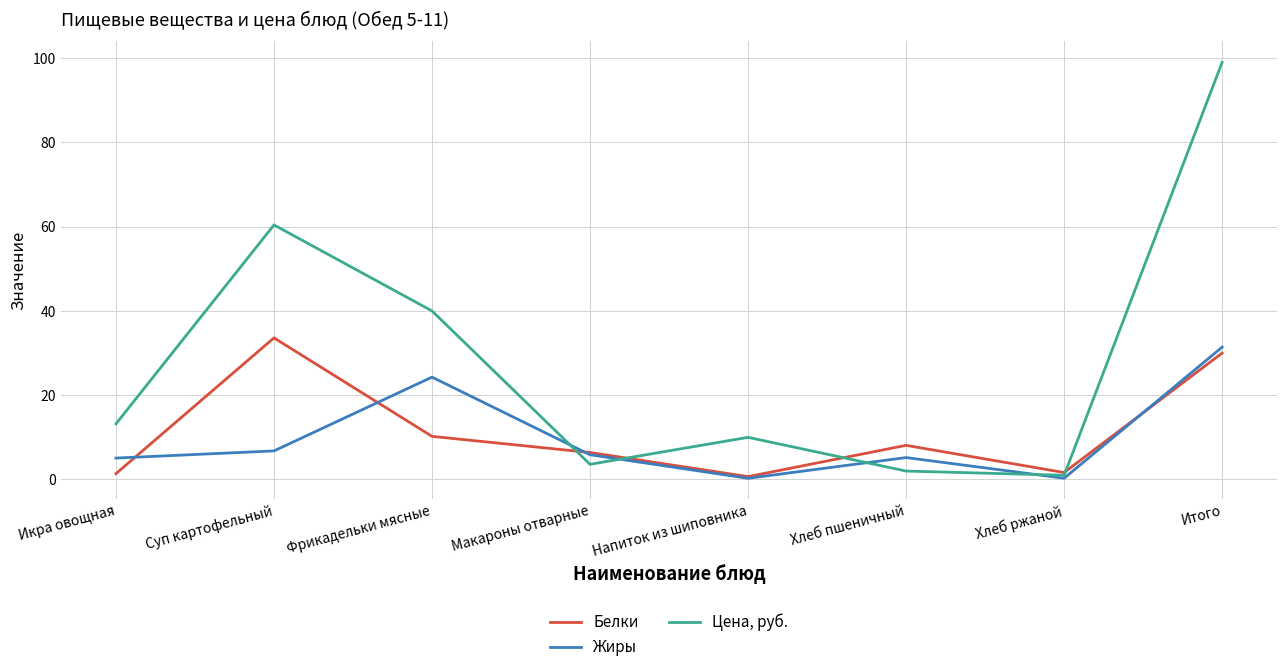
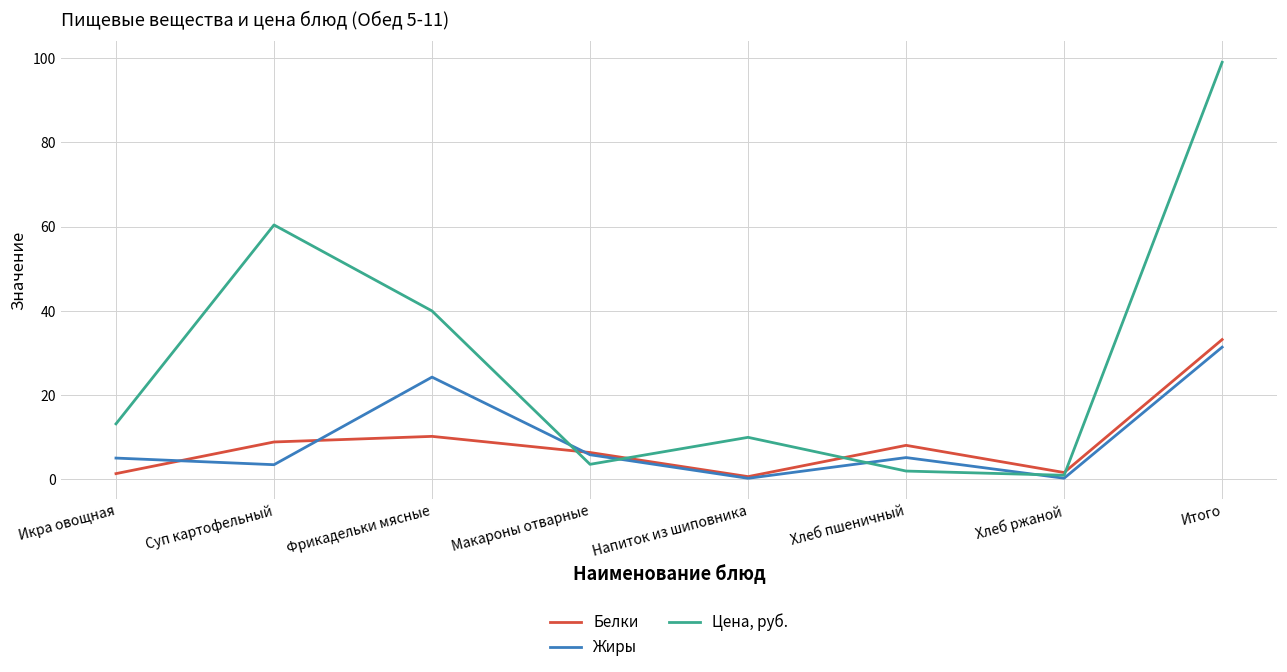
Белки, Суп картофельный: 34 -> 9
Жиры, Суп картофельный: 7 -> 4
Белки, Итого: 30 -> 33
